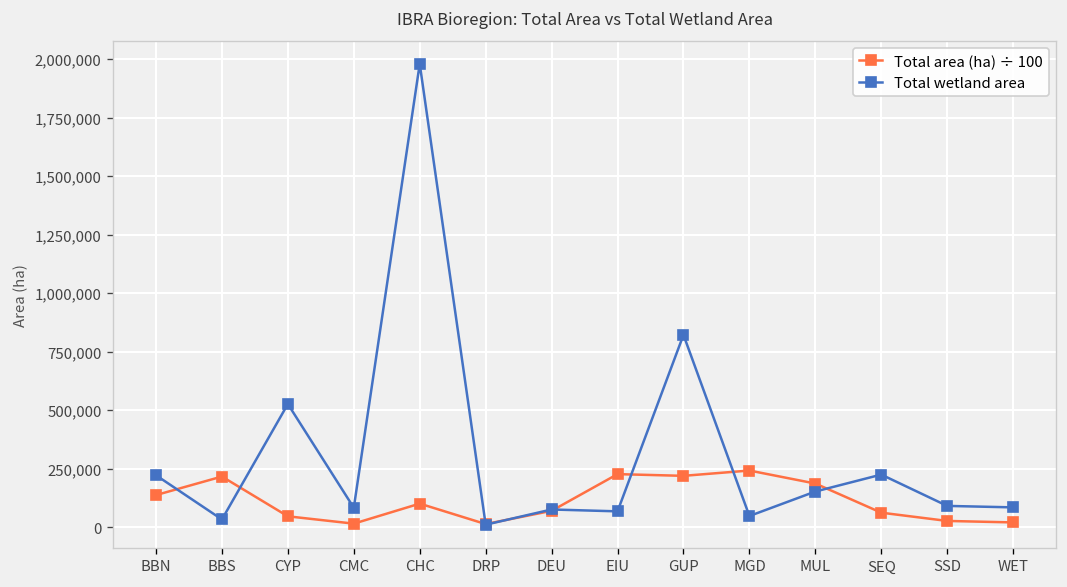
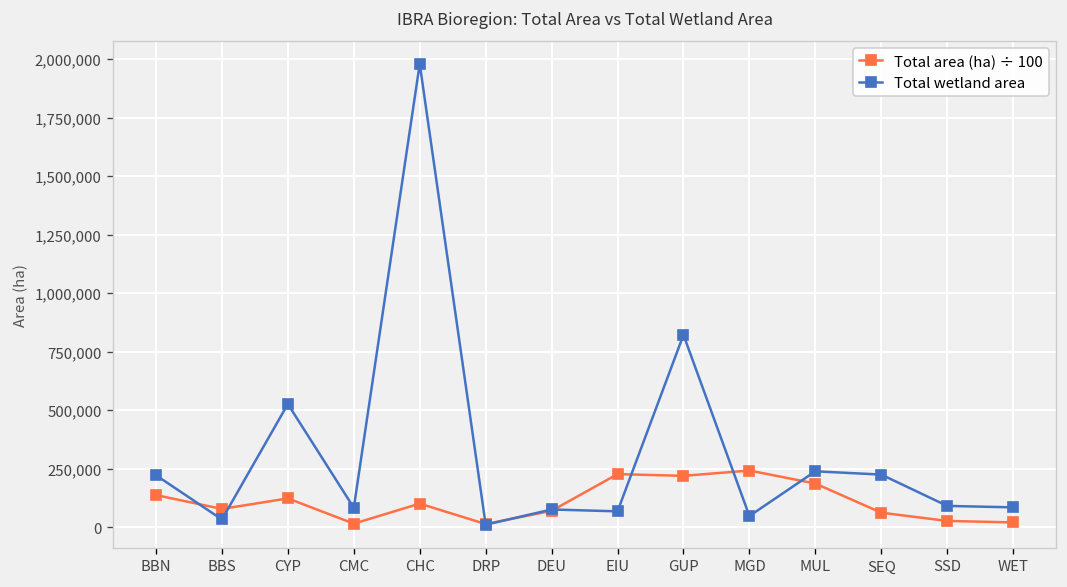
Total area (ha) ÷ 100, BBS: 220,000 -> 80,000
Total area (ha) ÷ 100, CYP: 50,000 -> 120,000
Total wetland area, MUL: 150,000 -> 240,000
